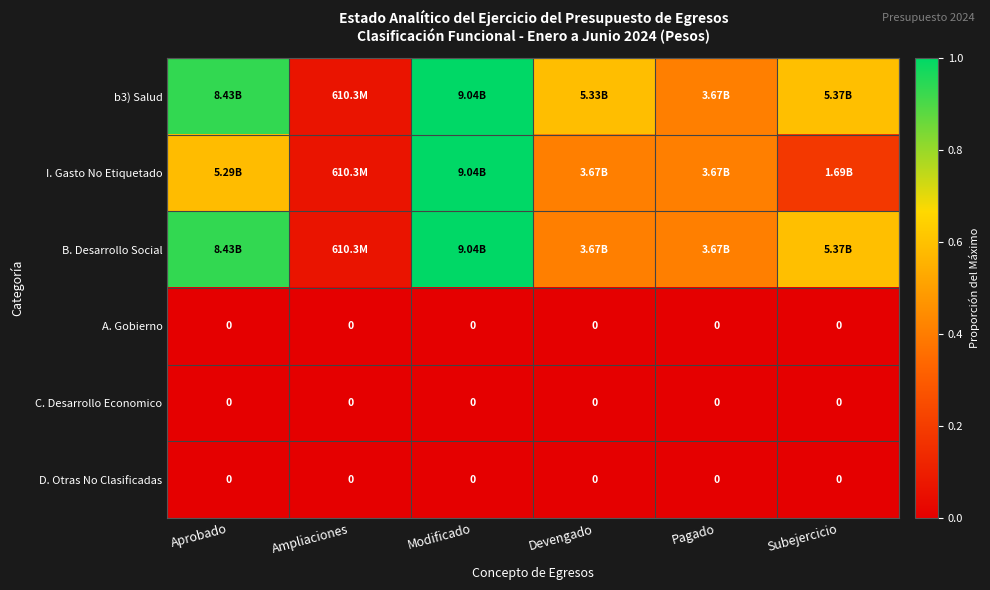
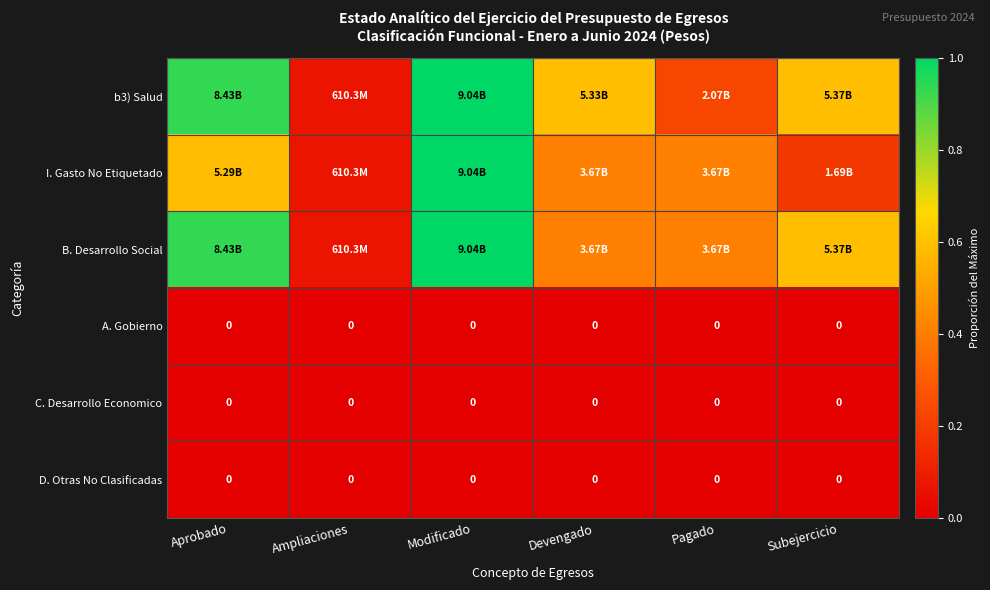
b3) Salud, Pagado: 3.67B -> 2.07B
